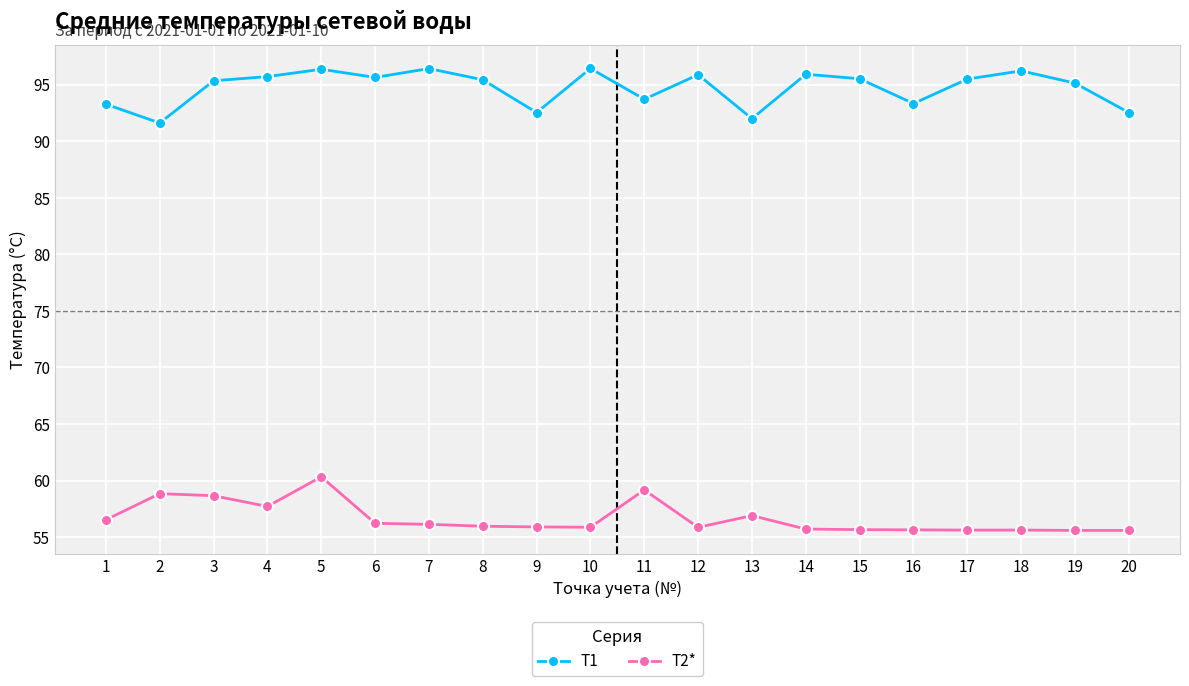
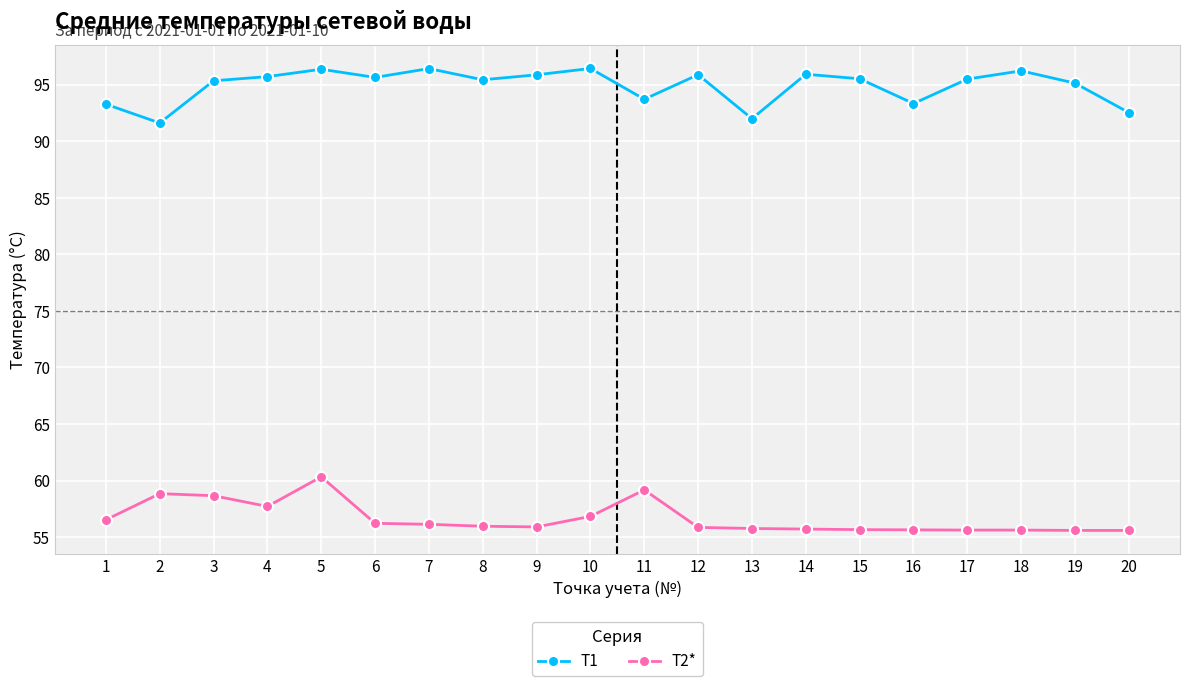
T1, 9: 92.5 -> 95.9
T2*, 10: 55.9 -> 56.8
T2*, 13: 56.9 -> 55.8
